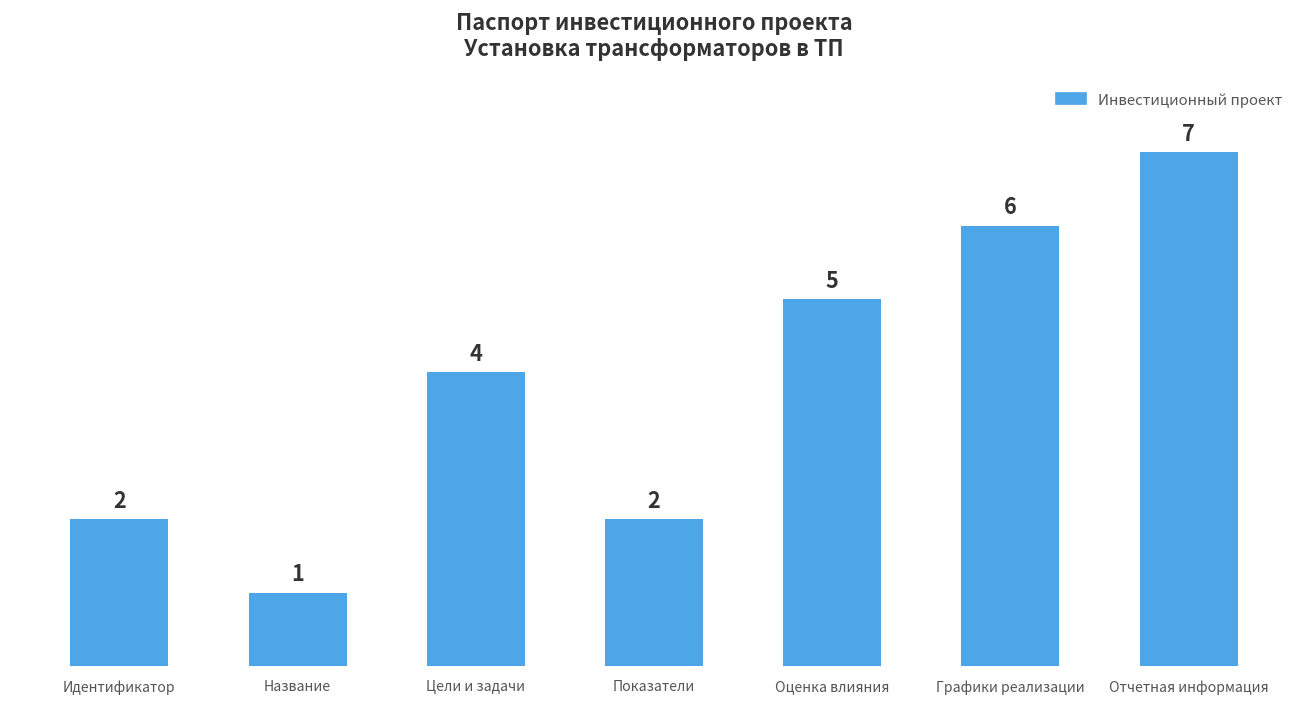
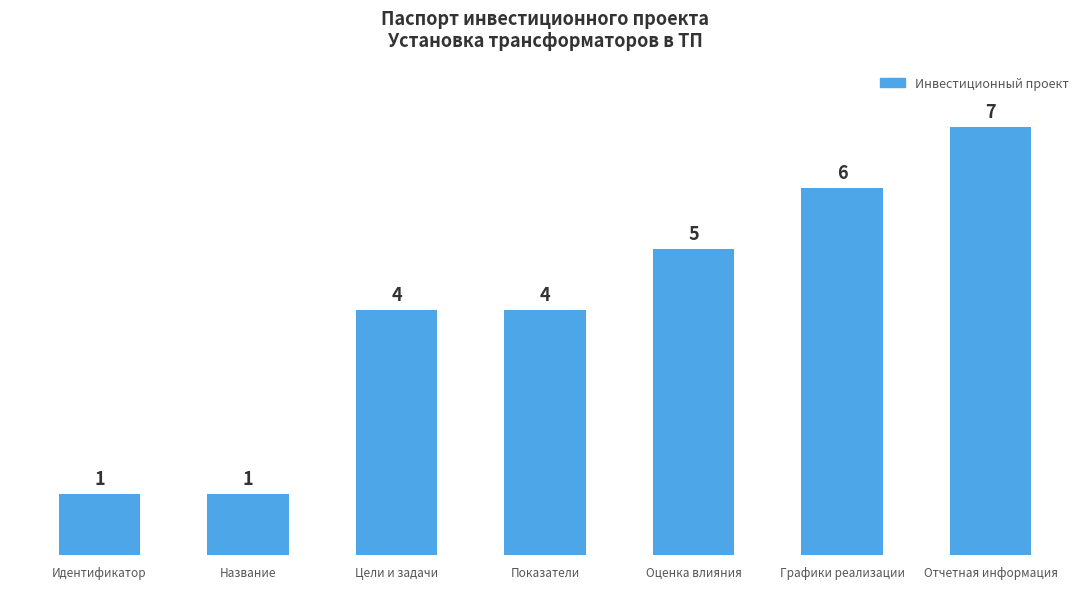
Идентификатор: 2 -> 1
Показатели: 2 -> 4
